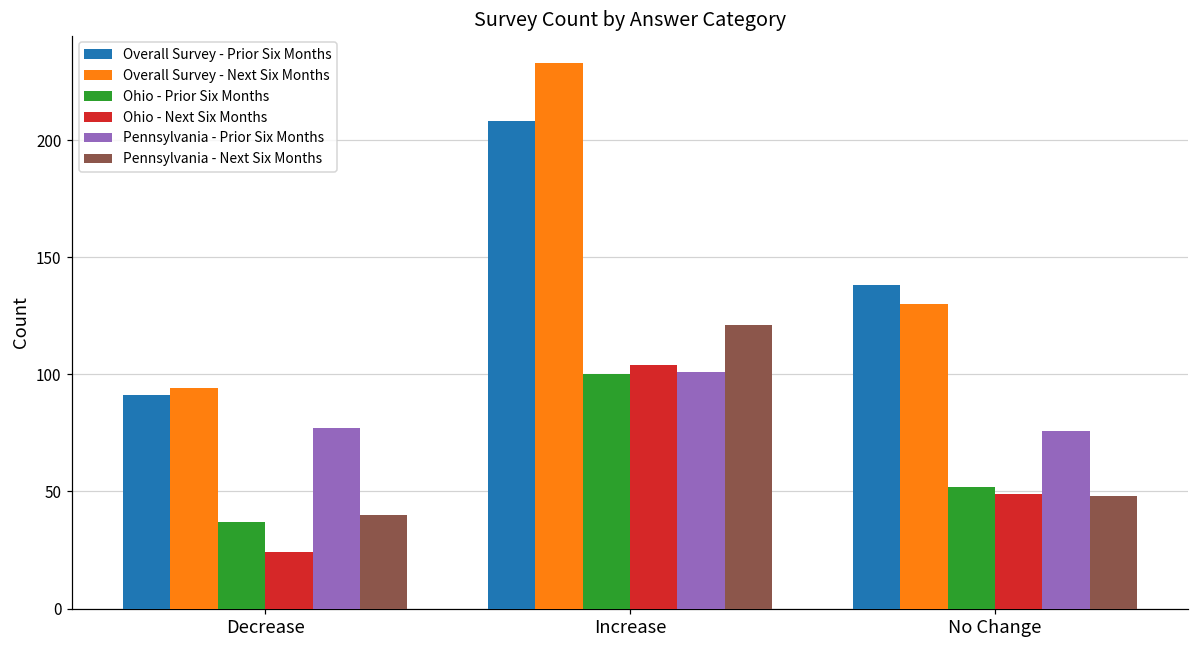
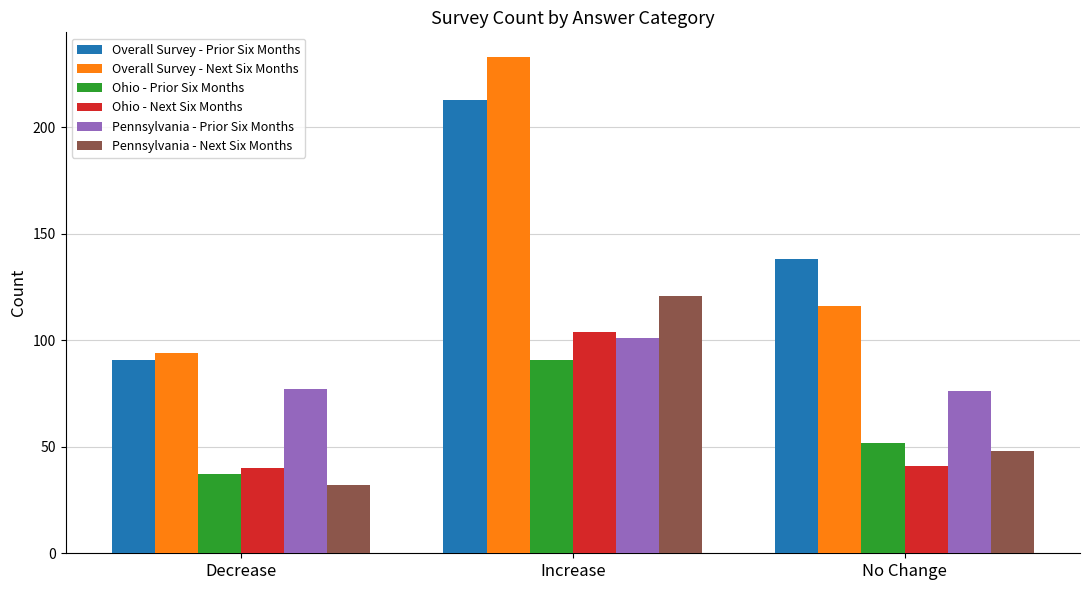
Ohio - Next Six Months, Decrease: 24 -> 40
Pennsylvania - Next Six Months, Decrease: 40 -> 32
Overall Survey - Prior Six Months, Increase: 208 -> 213
Ohio - Prior Six Months, Increase: 100 -> 91
Overall Survey - Next Six Months, No Change: 130 -> 116
Ohio - Next Six Months, No Change: 49 -> 41
